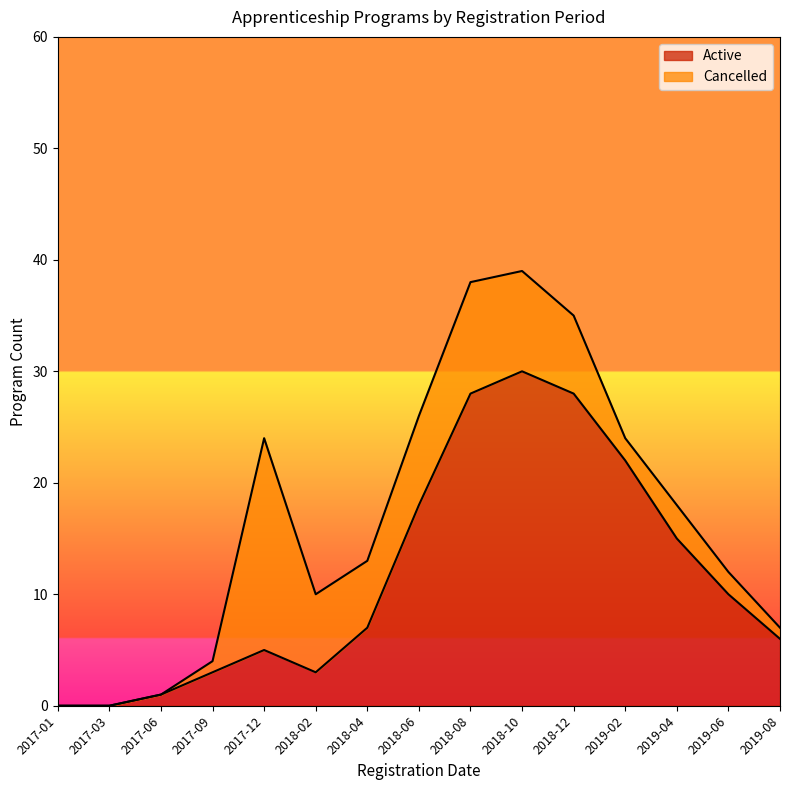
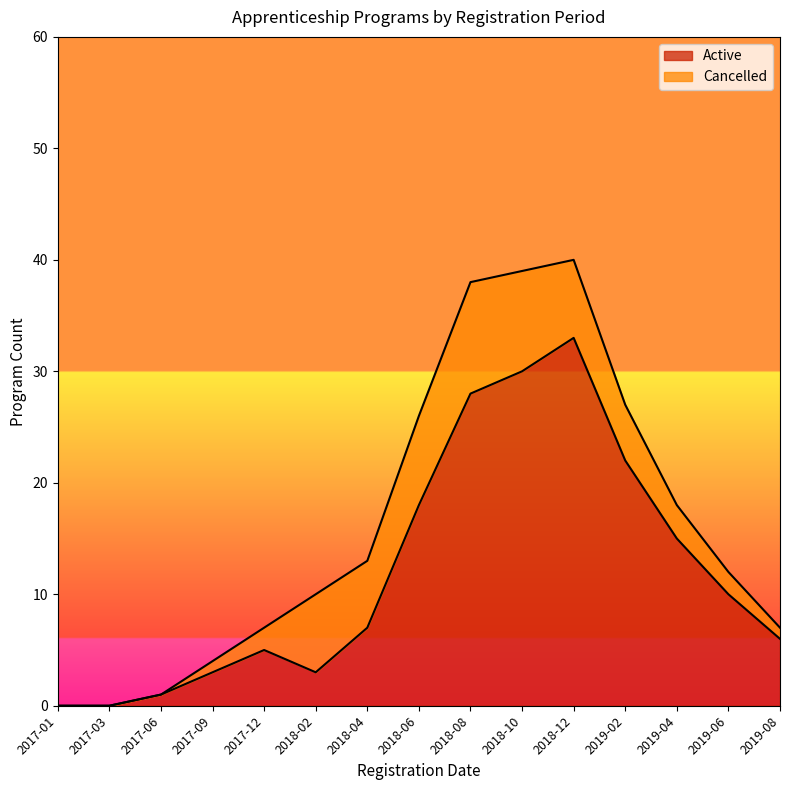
Cancelled, 2017-12: 19 -> 2
Active, 2018-12: 28 -> 33
Cancelled, 2019-02: 2 -> 5
